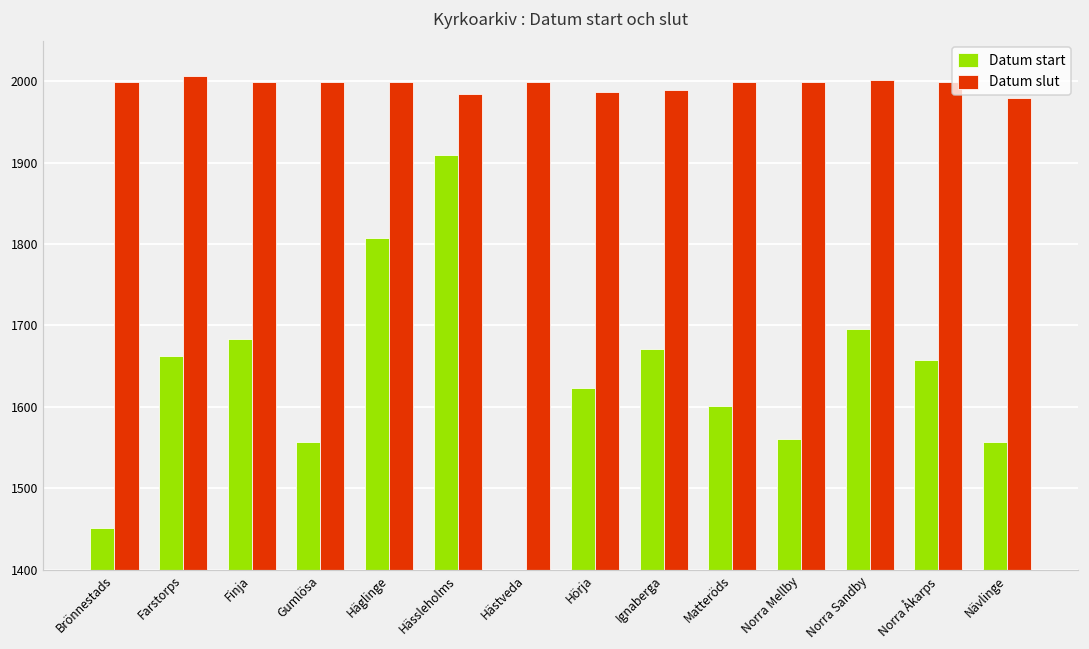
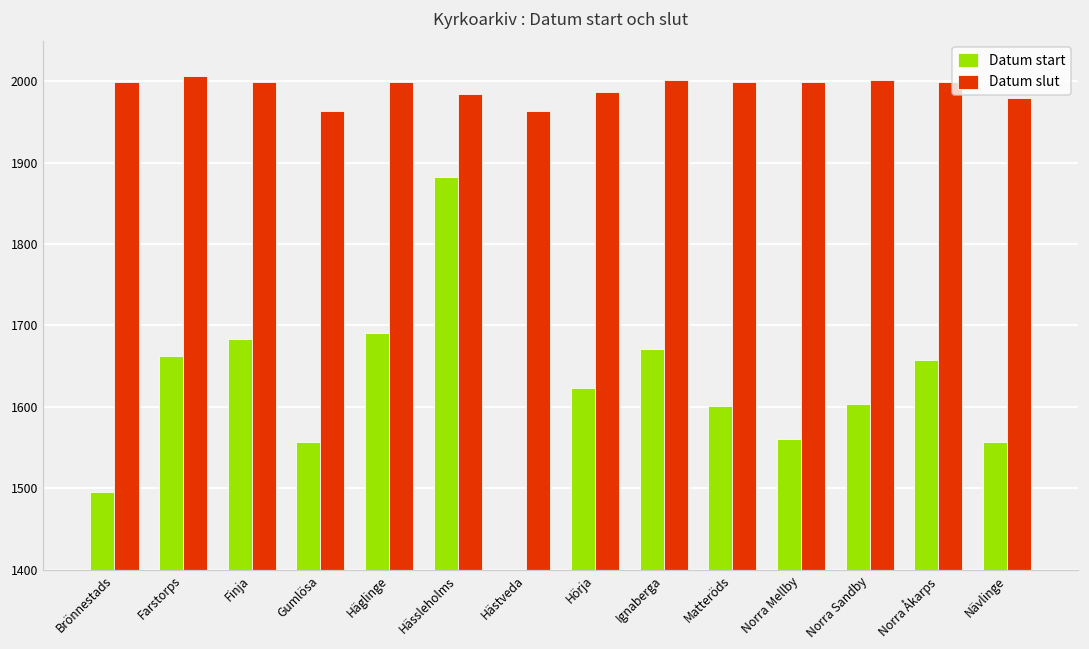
Datum start, Brönnestads: 1450 -> 1500
Datum slut, Gumlösa: 2000 -> 1960
Datum start, Häglinge: 1810 -> 1690
Datum start, Hässleholms: 1910 -> 1880
Datum slut, Hästveda: 2000 -> 1960
Datum slut, Ignaberga: 1990 -> 2000
Datum start, Norra Sandby: 1700 -> 1600
